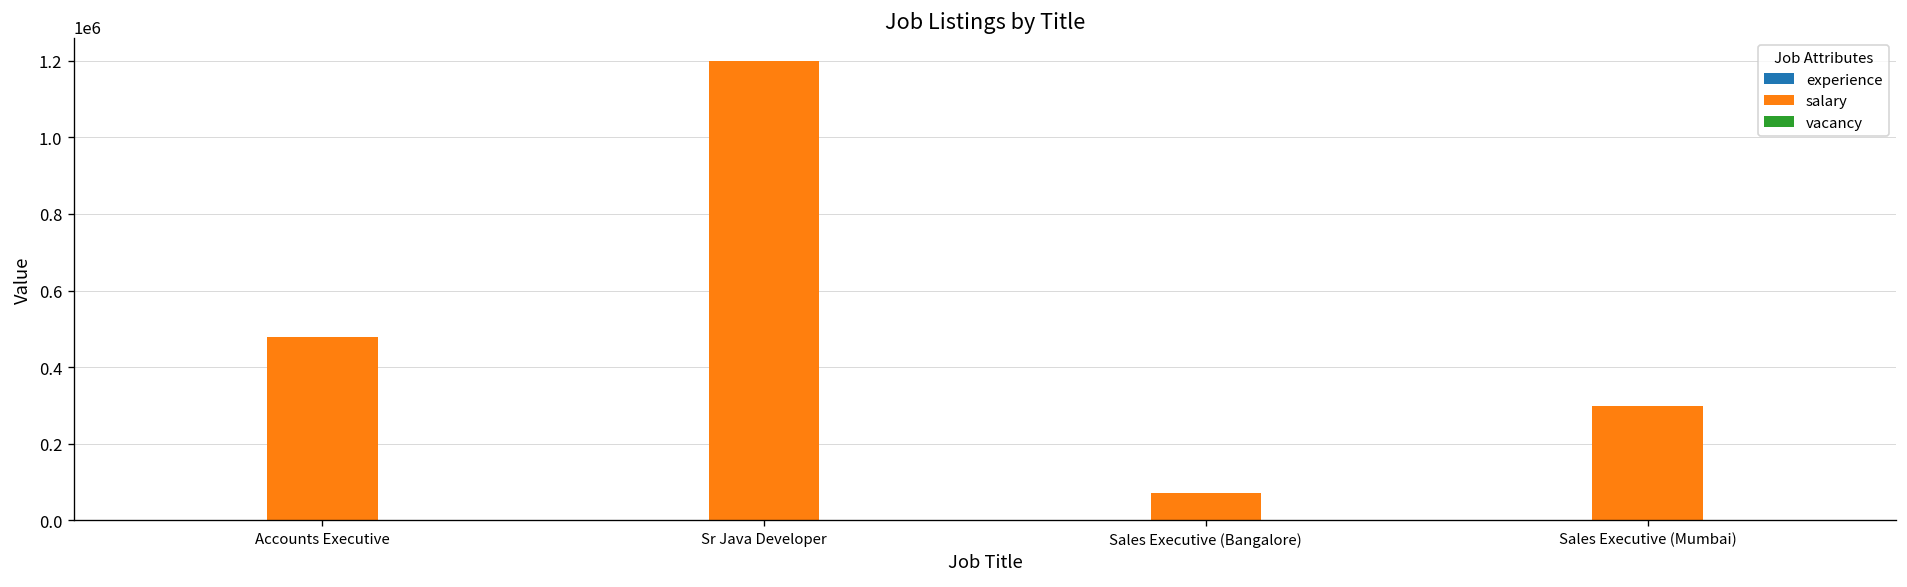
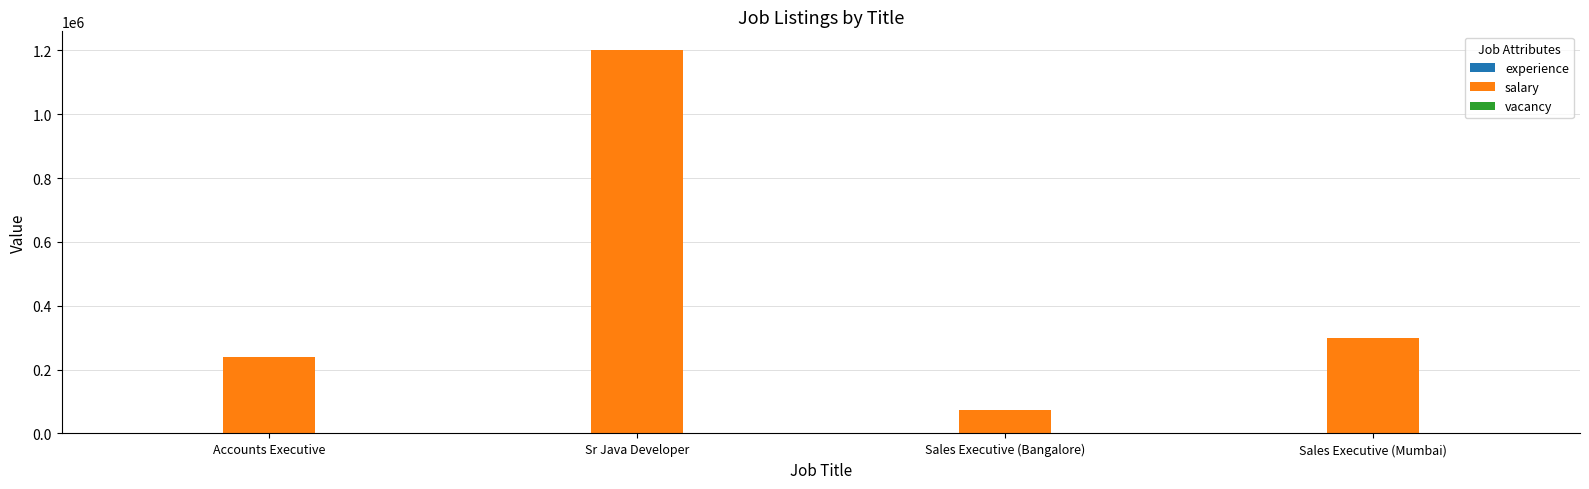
salary, Accounts Executive: 480000 -> 240000
